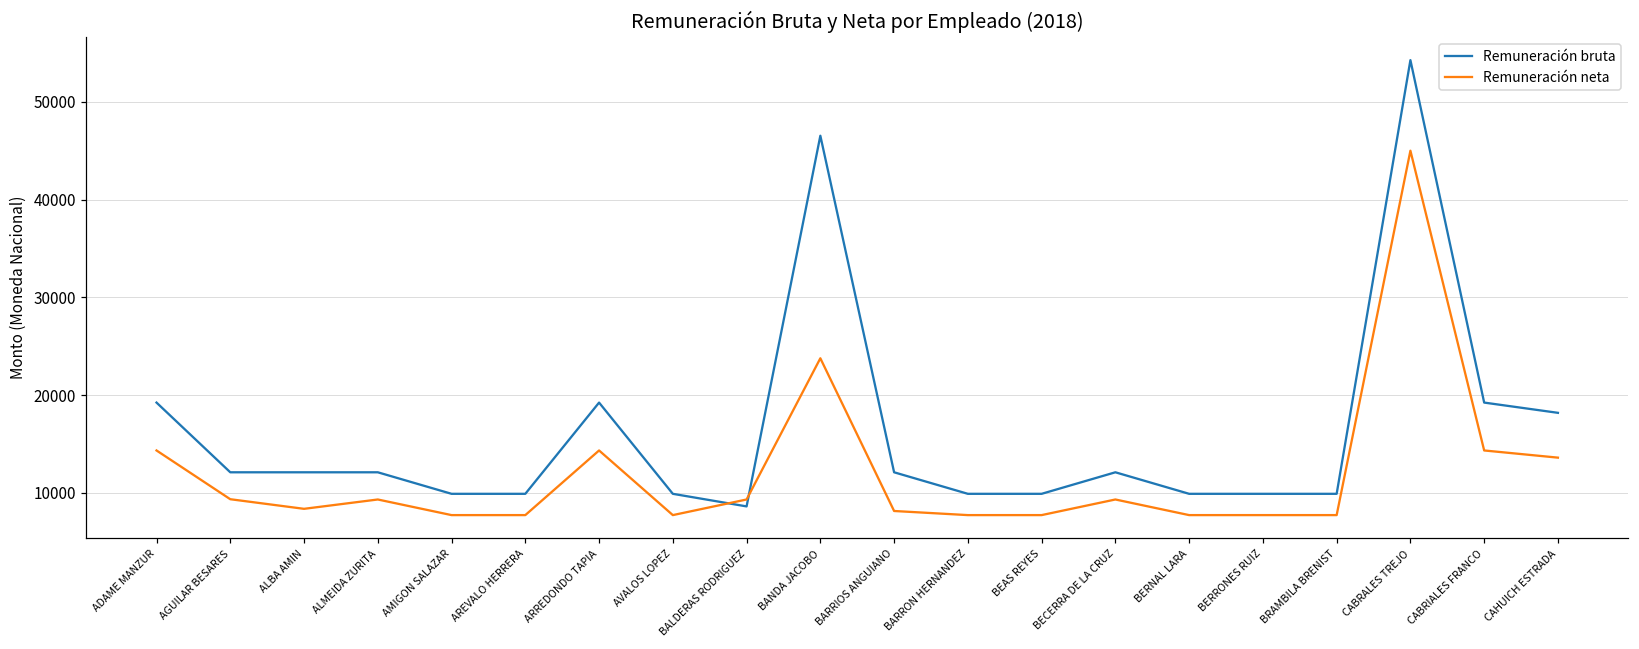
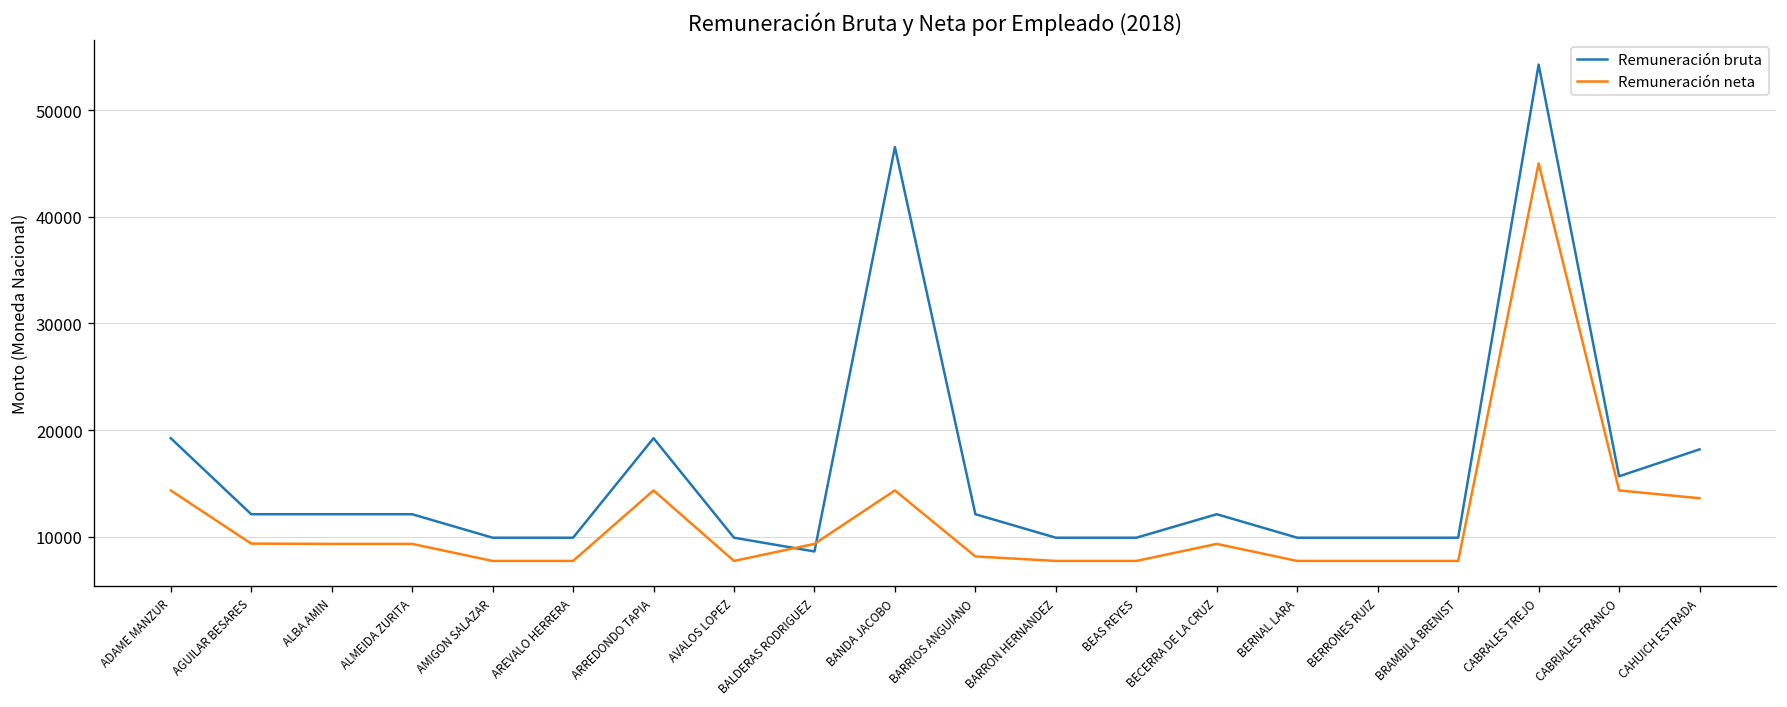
Remuneración neta, ALBA AMIN: 8000 -> 9000
Remuneración neta, BANDA JACOBO: 24000 -> 14000
Remuneración bruta, CABRIALES FRANCO: 19000 -> 16000
